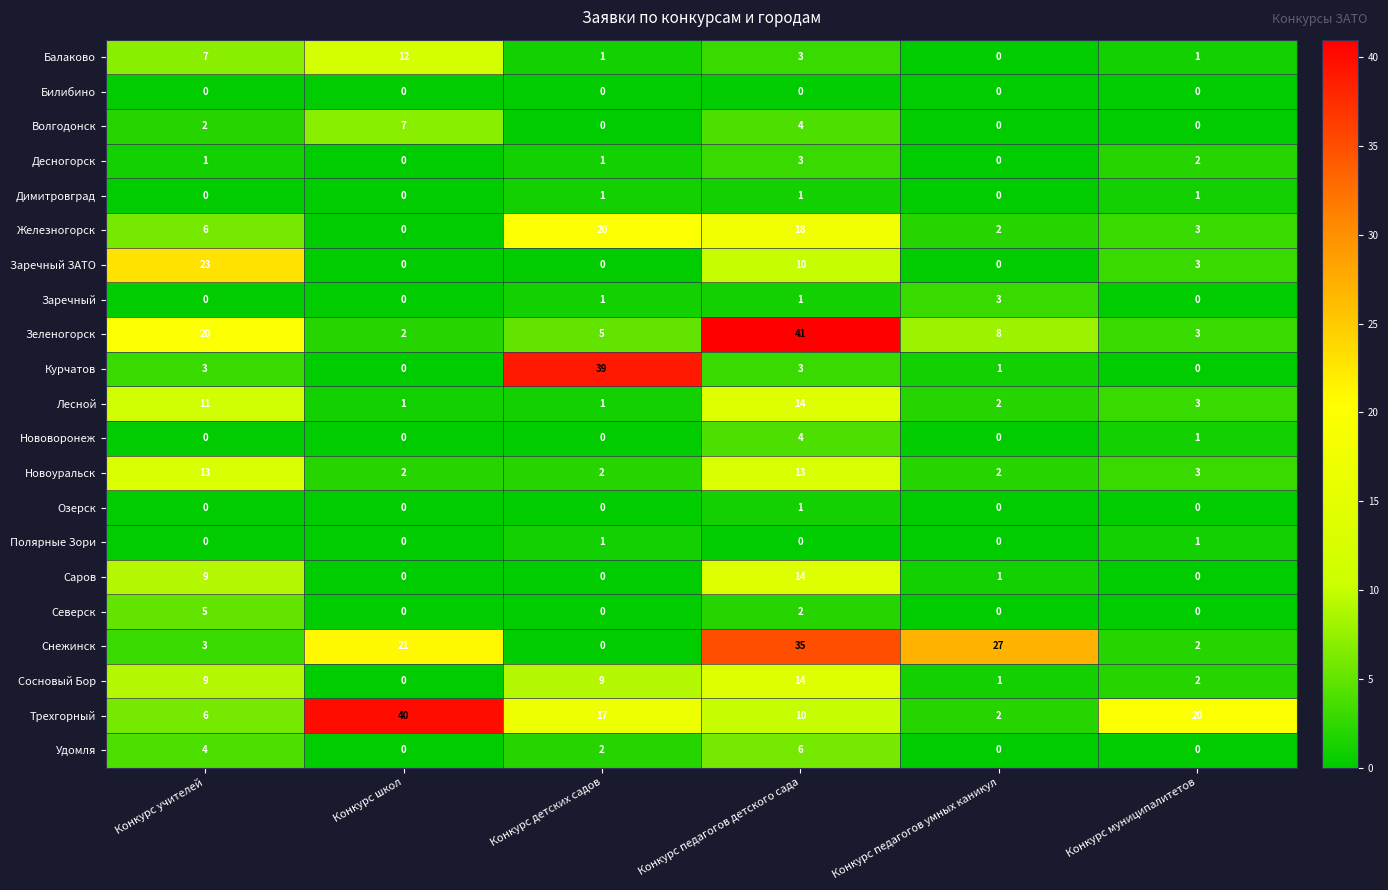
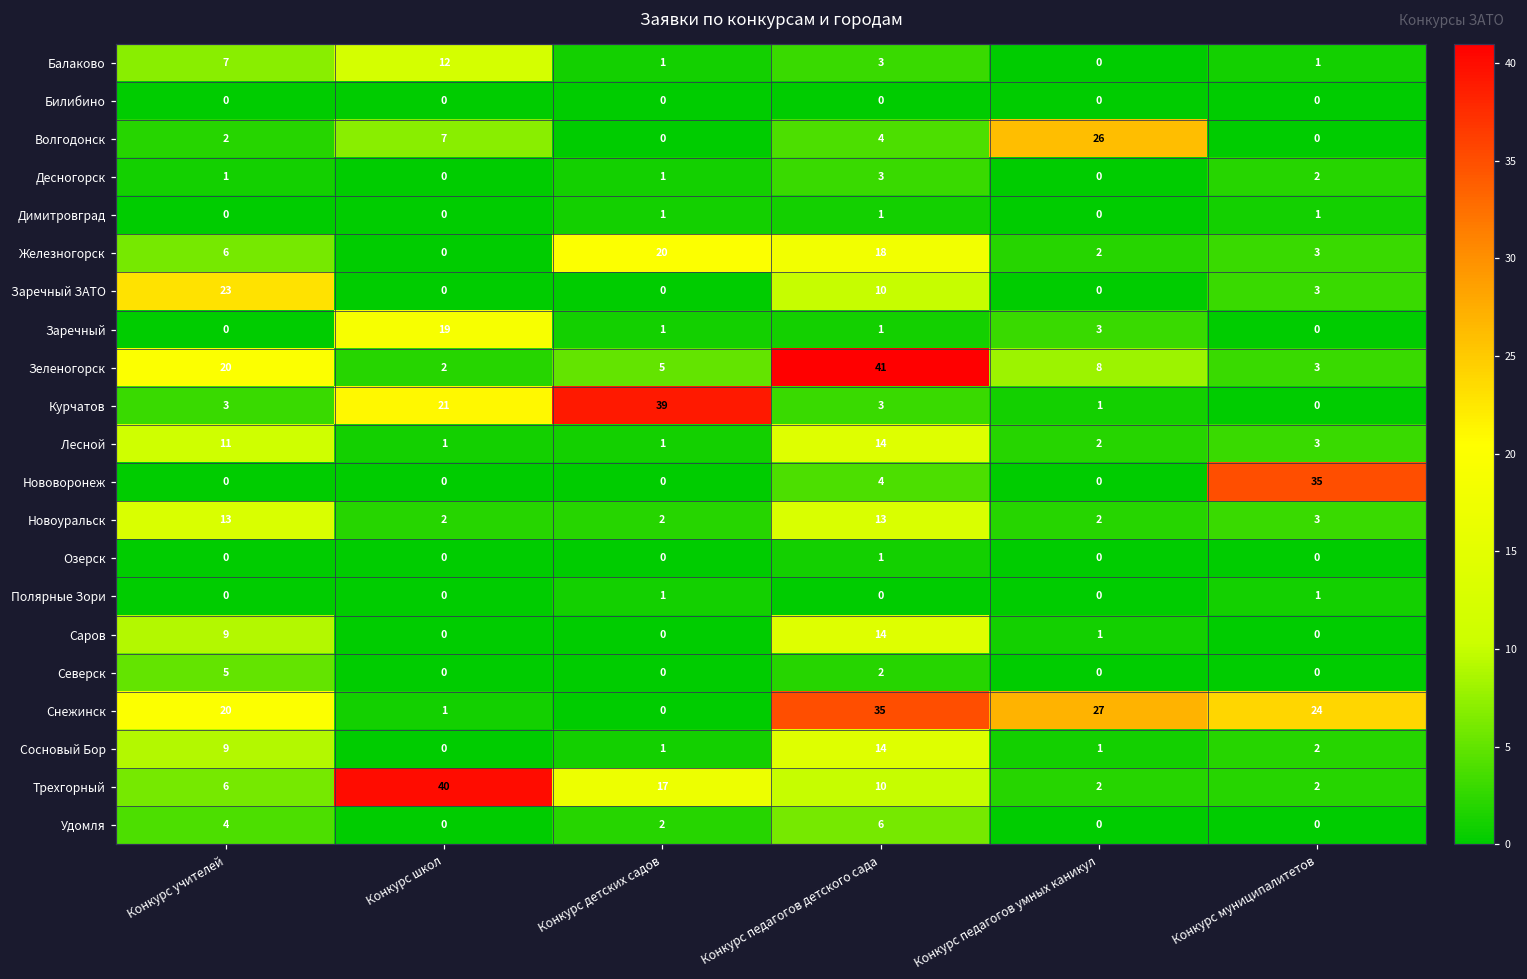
Волгодонск, Конкурс педагогов умных каникул: 0 -> 26
Заречный, Конкурс школ: 0 -> 19
Курчатов, Конкурс школ: 0 -> 21
Нововоронеж, Конкурс муниципалитетов: 1 -> 35
Снежинск, Конкурс учителей: 3 -> 20
Снежинск, Конкурс школ: 21 -> 1
Снежинск, Конкурс муниципалитетов: 2 -> 24
Сосновый Бор, Конкурс детских садов: 9 -> 1
Трехгорный, Конкурс муниципалитетов: 20 -> 2
